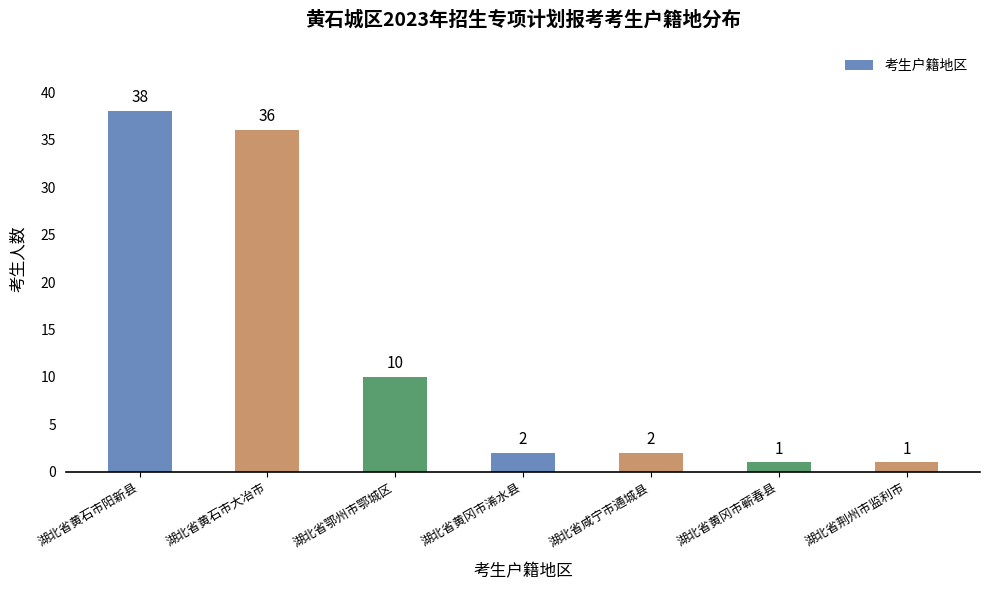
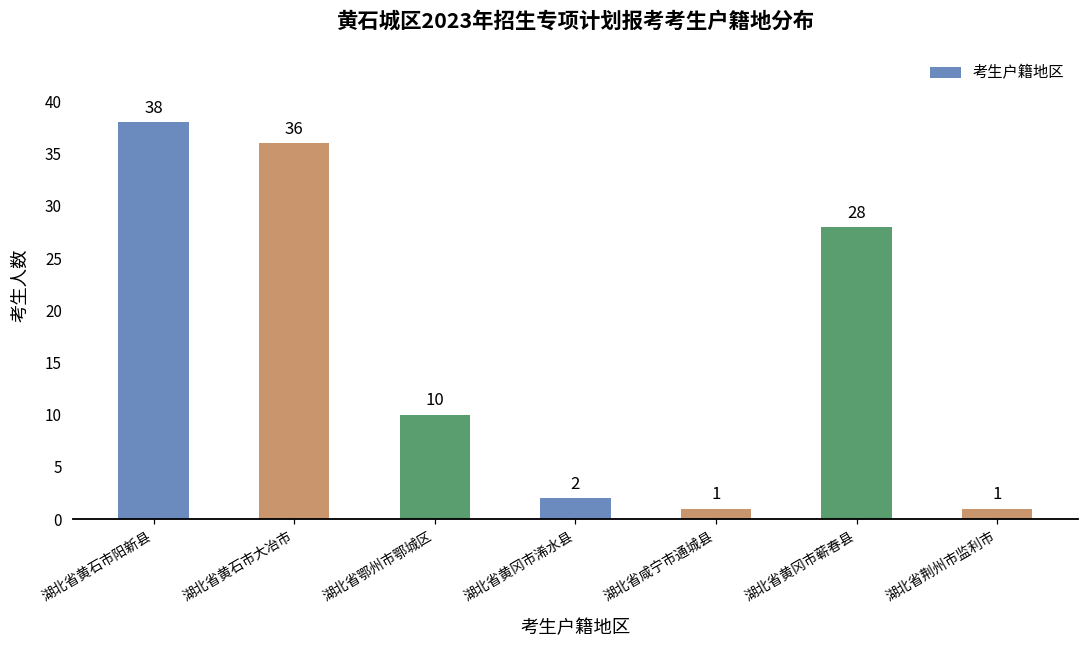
湖北省咸宁市通城县: 2 -> 1
湖北省黄冈市蕲春县: 1 -> 28
